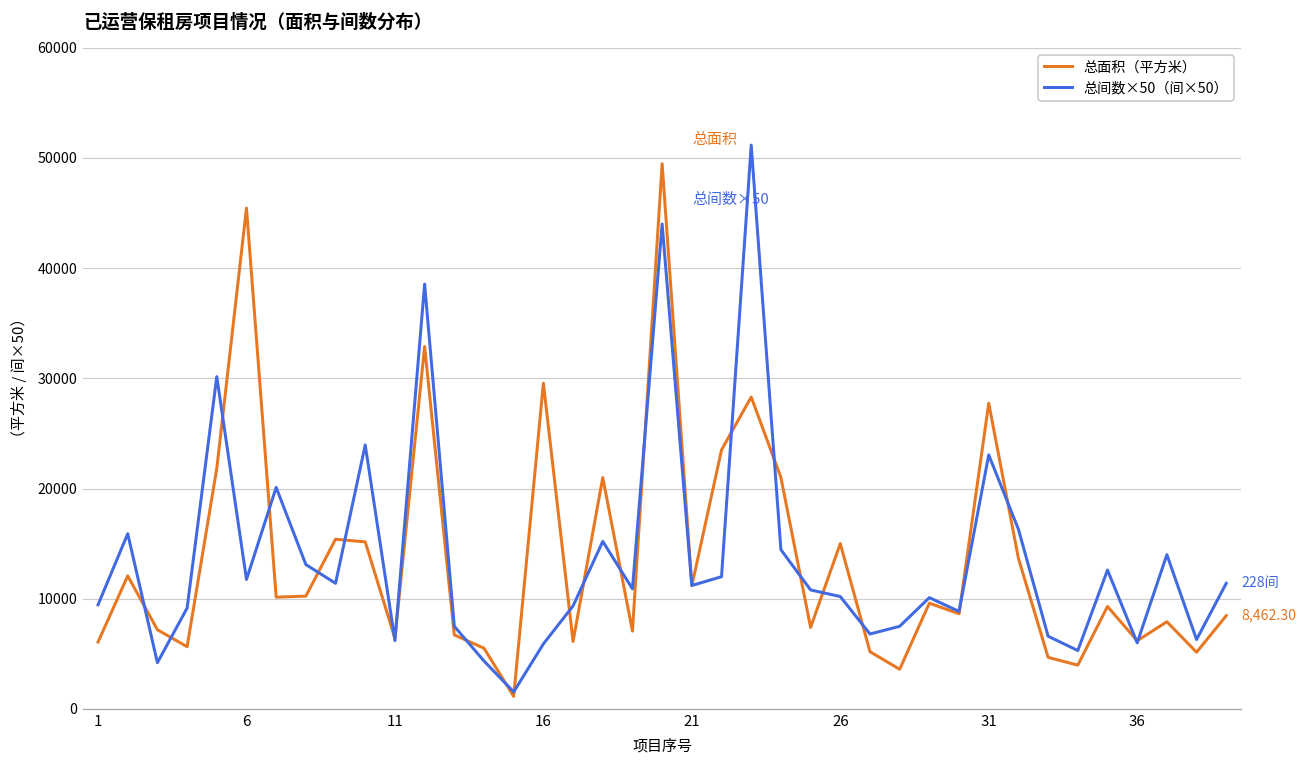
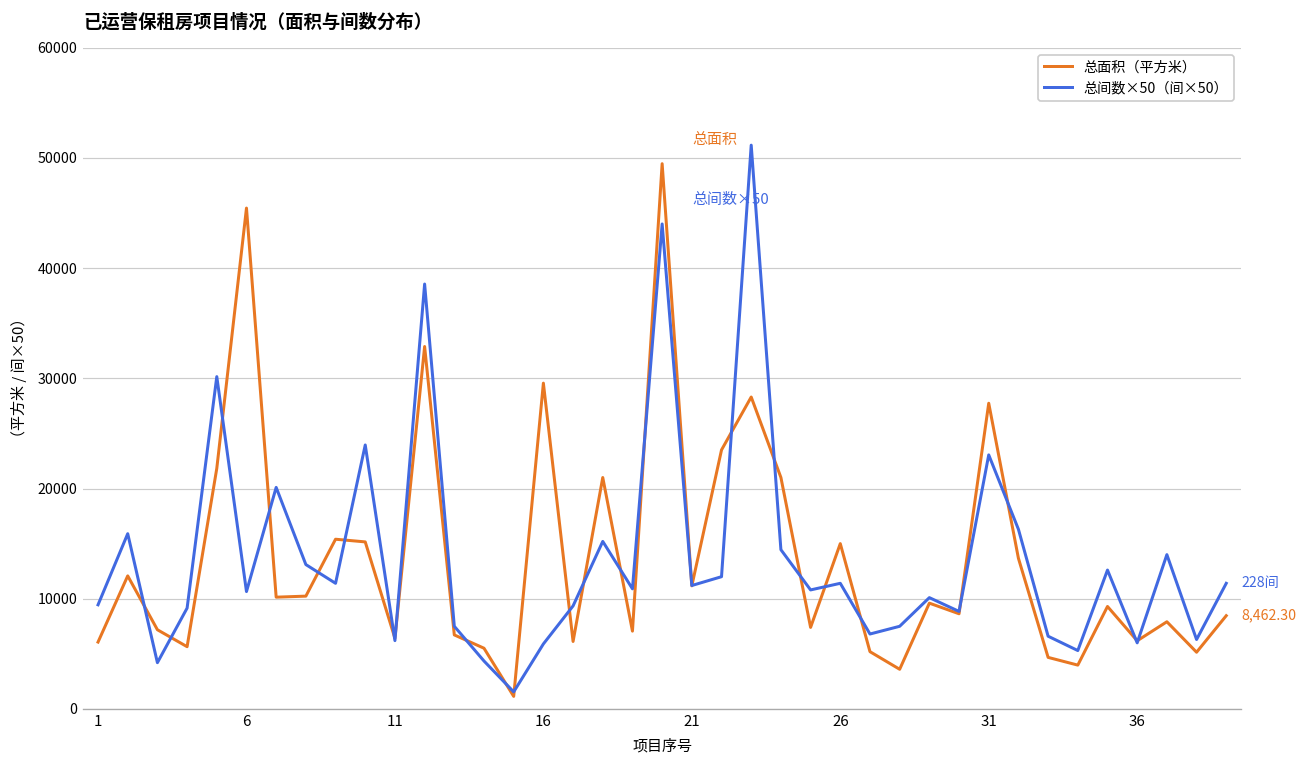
总间数×50（间×50）, 6: 12000 -> 11000
总间数×50（间×50）, 26: 10000 -> 11000
